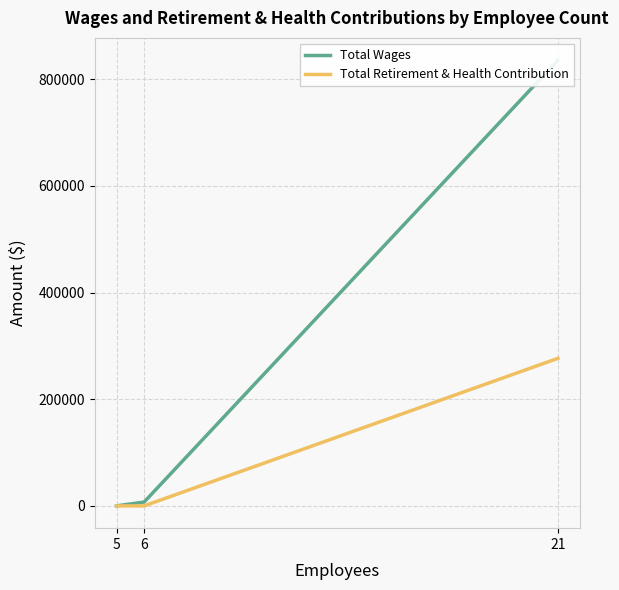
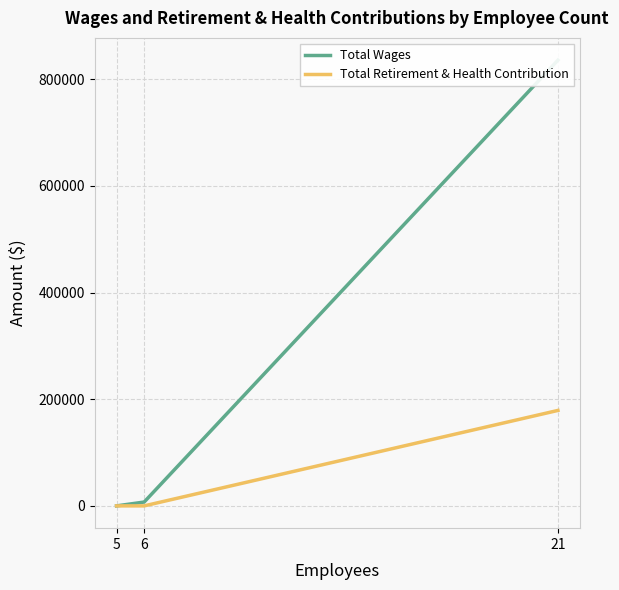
Total Retirement & Health Contribution, 21: 280000 -> 180000
